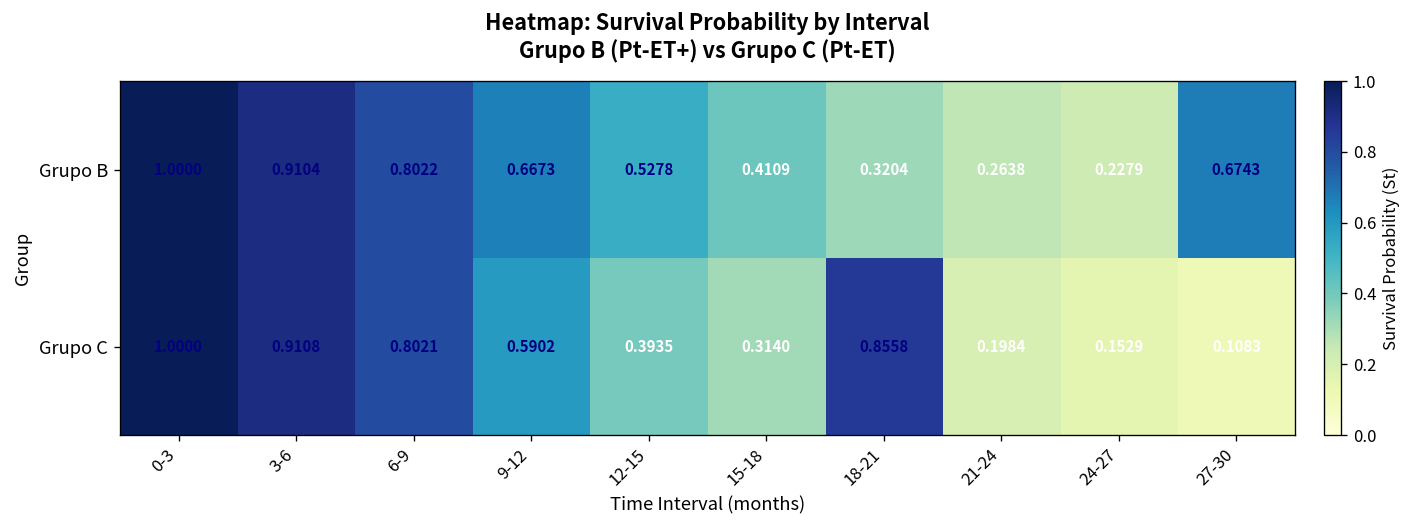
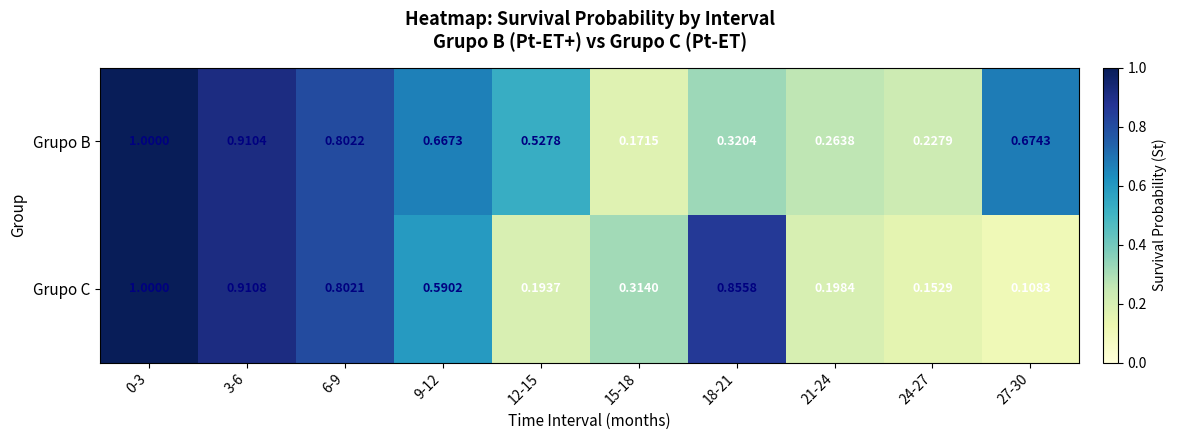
Grupo B, 15-18: 0.4109 -> 0.1715
Grupo C, 12-15: 0.3935 -> 0.1937
